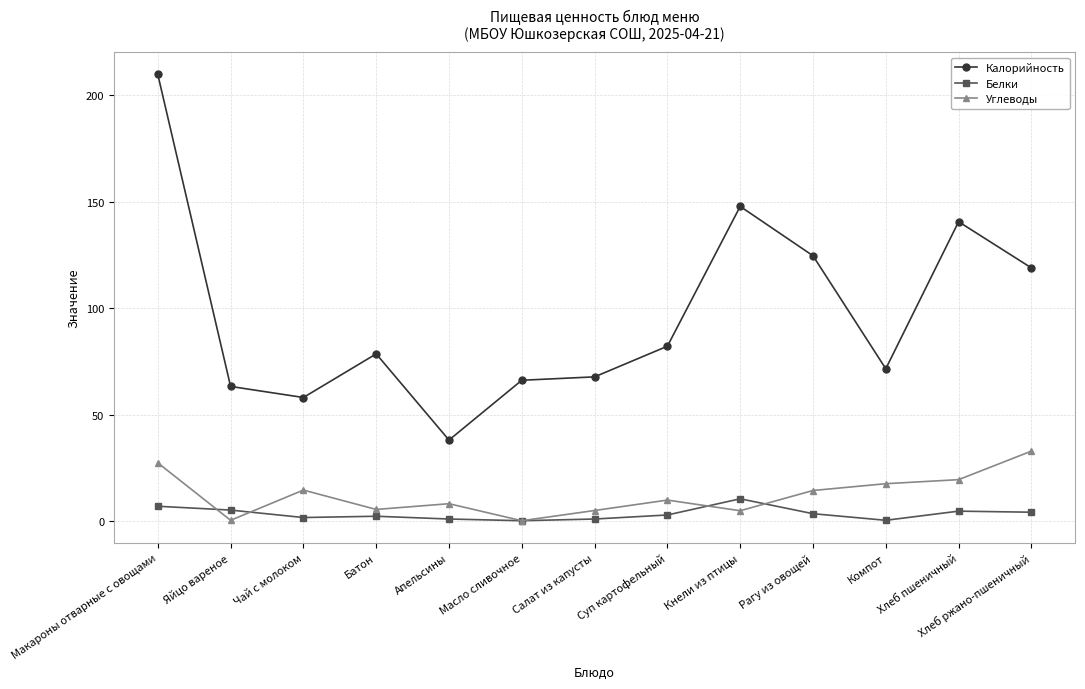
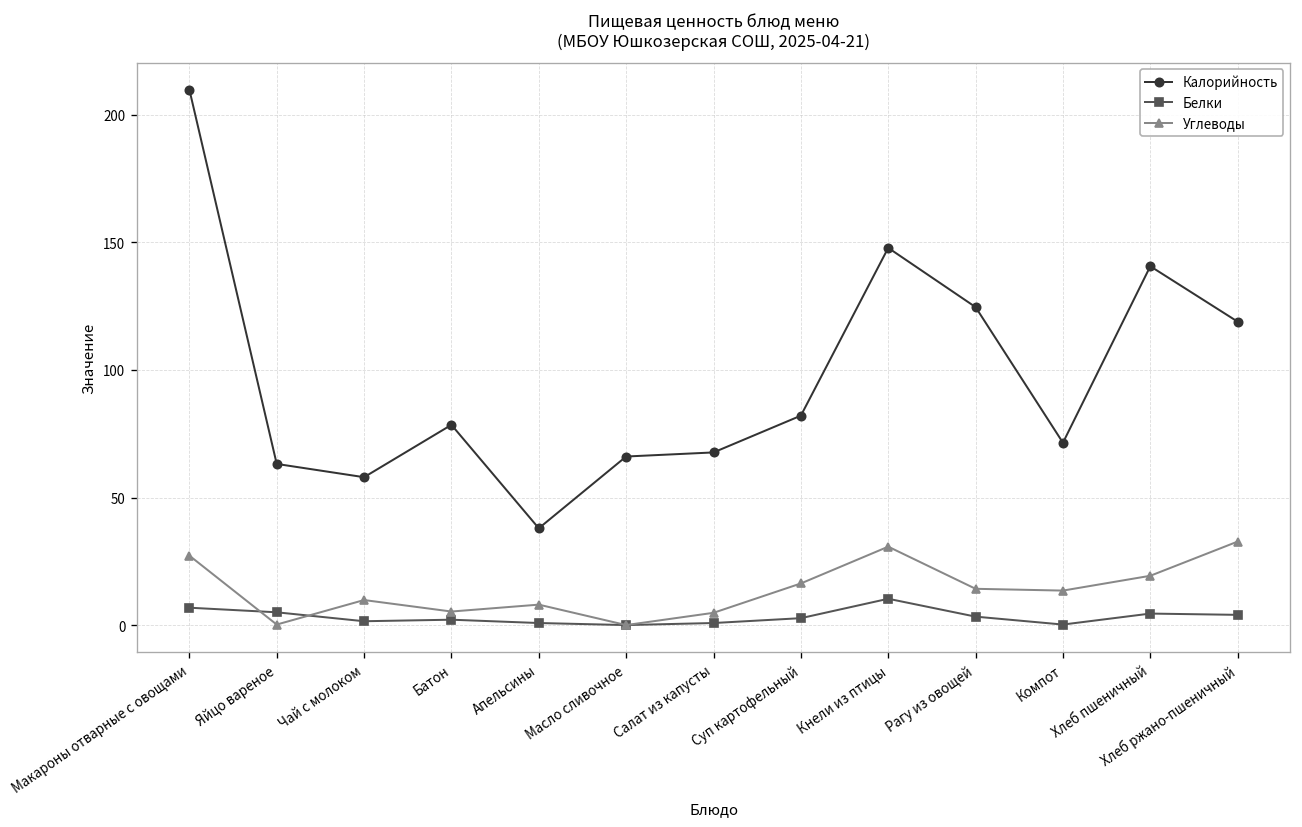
Углеводы, Чай с молоком: 15 -> 10
Углеводы, Суп картофельный: 10 -> 16
Углеводы, Кнели из птицы: 5 -> 31
Углеводы, Компот: 18 -> 14
